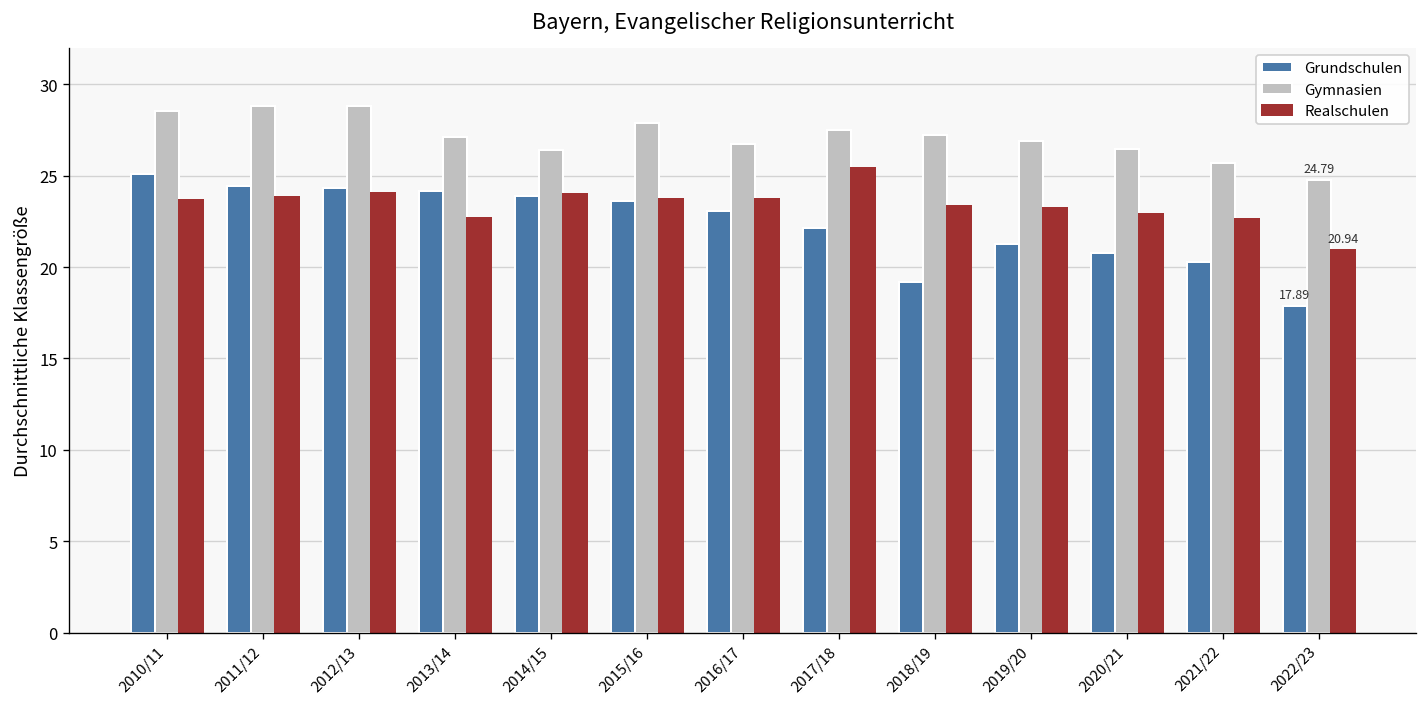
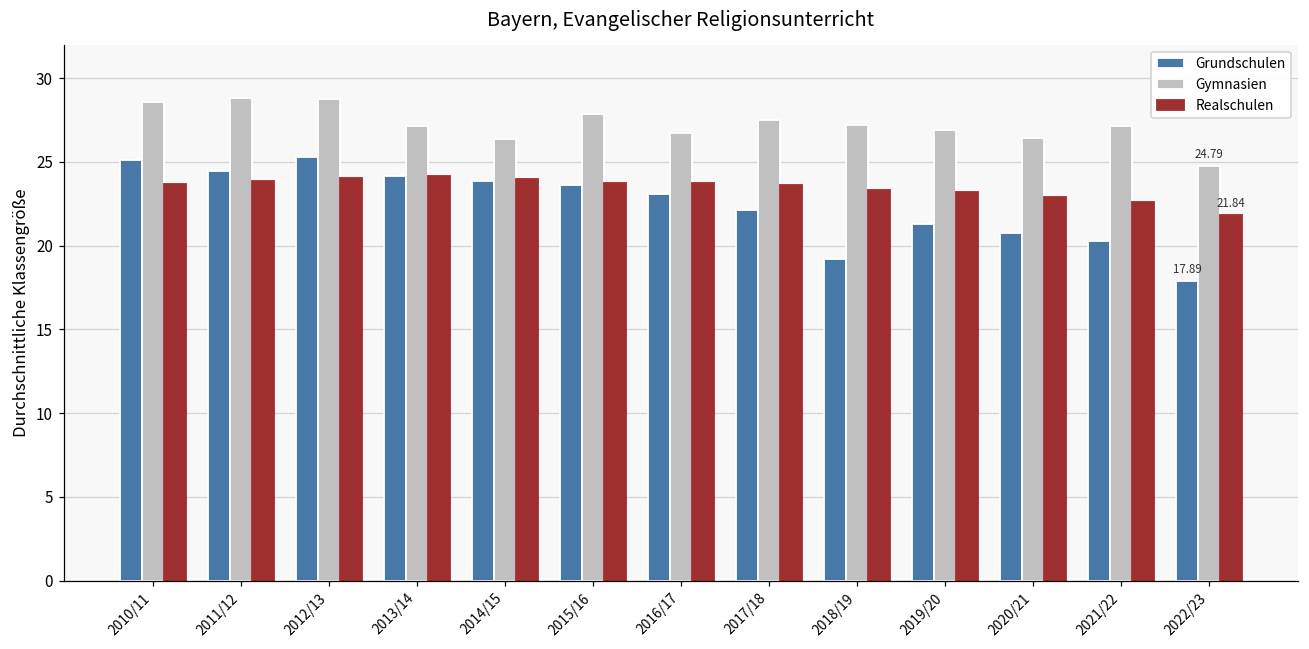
Grundschulen, 2012/13: 24.3 -> 25.3
Realschulen, 2013/14: 22.7 -> 24.2
Realschulen, 2017/18: 25.4 -> 23.7
Gymnasien, 2021/22: 25.7 -> 27.1
Realschulen, 2022/23: 20.94 -> 21.84
